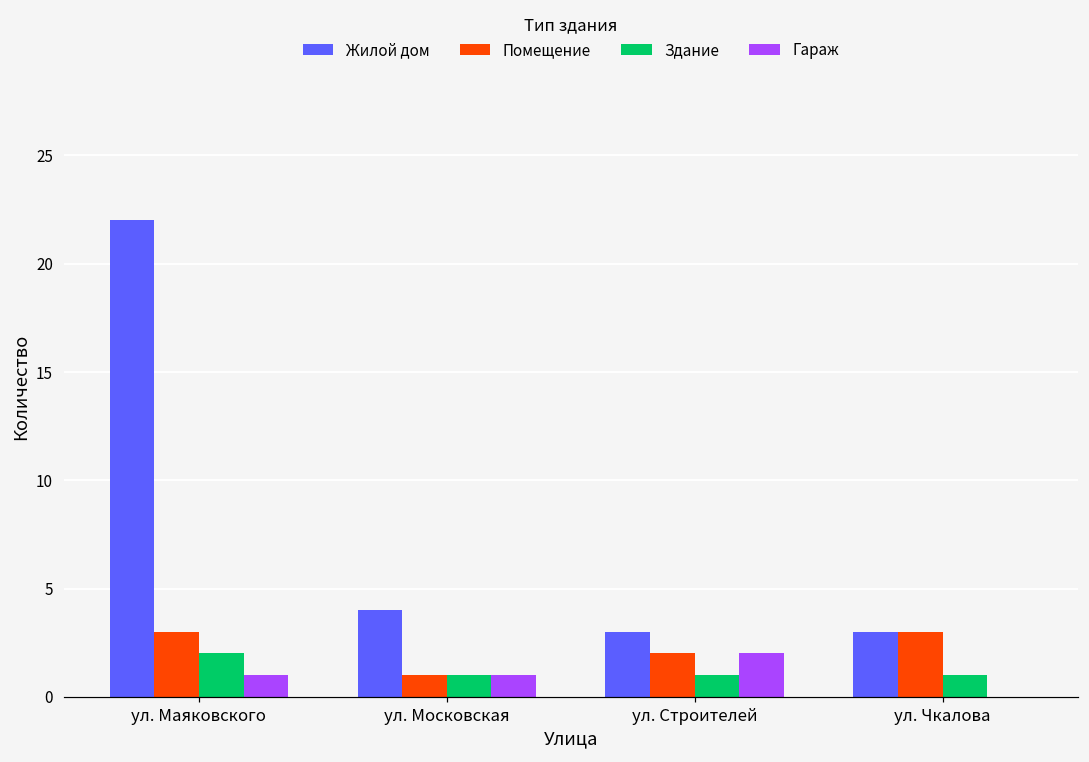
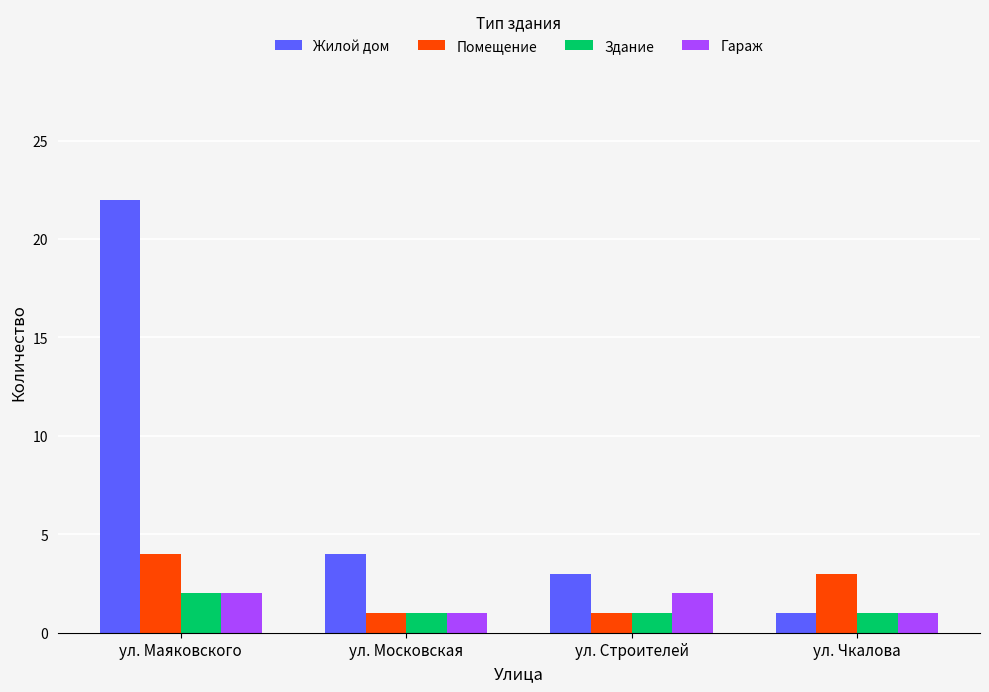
Помещение, ул. Маяковского: 3 -> 4
Гараж, ул. Маяковского: 1 -> 2
Помещение, ул. Строителей: 2 -> 1
Жилой дом, ул. Чкалова: 3 -> 1
Гараж, ул. Чкалова: 0 -> 1
